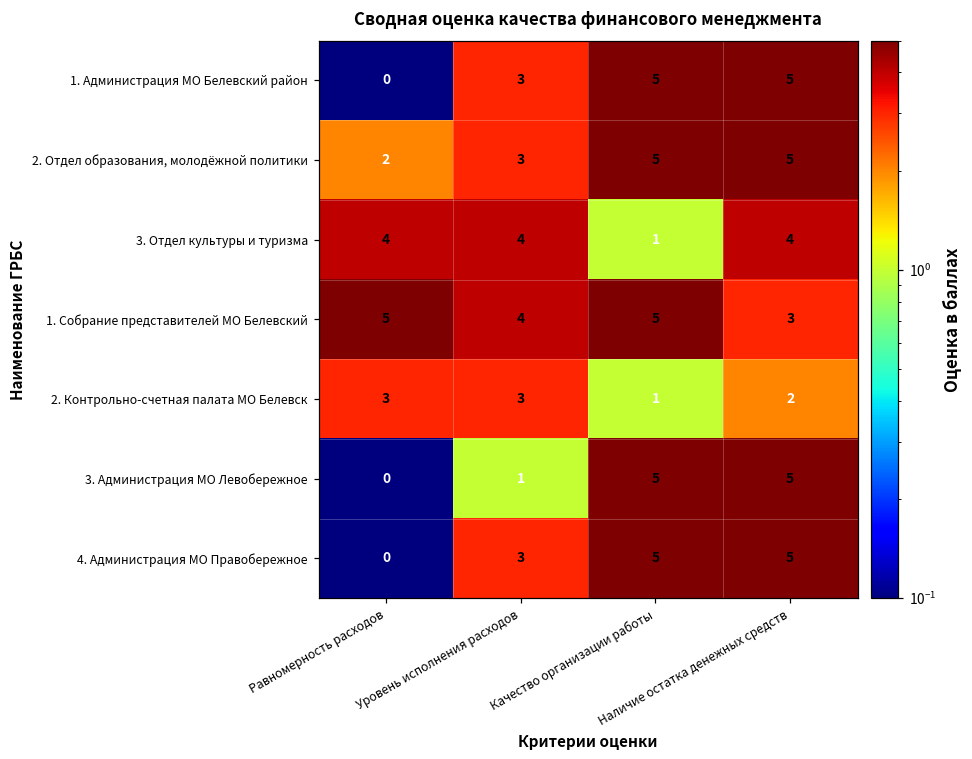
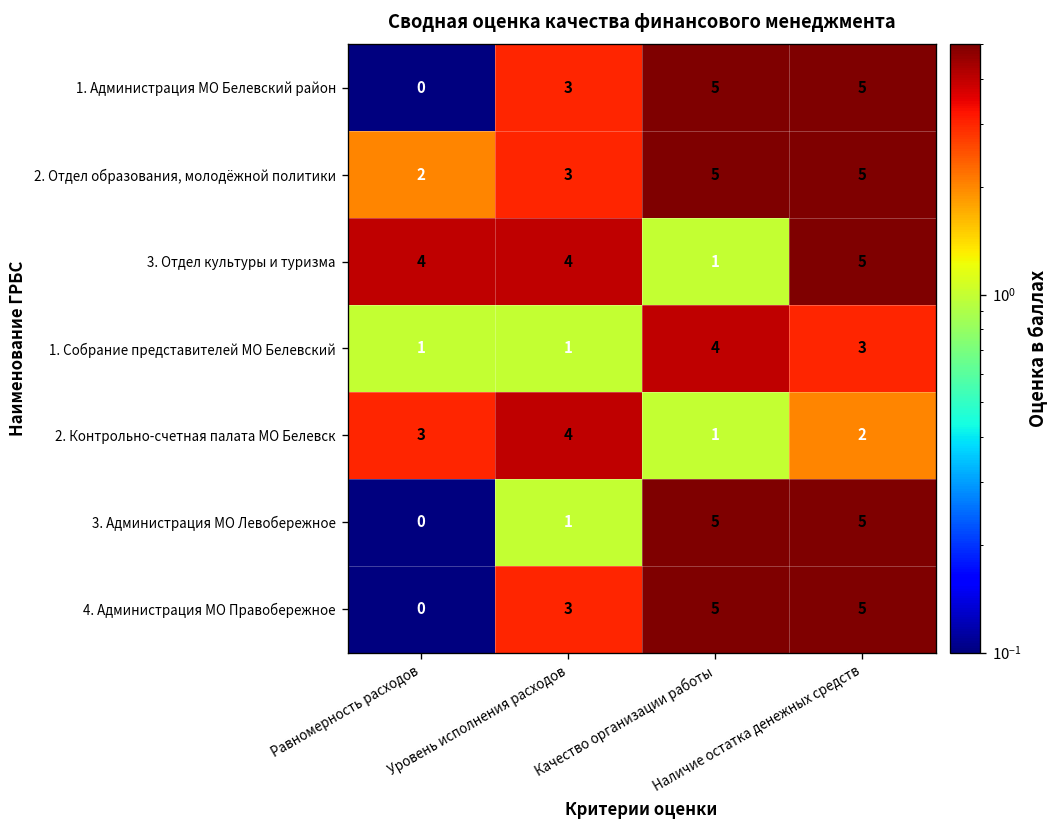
3. Отдел культуры и туризма, Наличие остатка денежных средств: 4 -> 5
1. Собрание представителей МО Белевский, Равномерность расходов: 5 -> 1
1. Собрание представителей МО Белевский, Уровень исполнения расходов: 4 -> 1
1. Собрание представителей МО Белевский, Качество организации работы: 5 -> 4
2. Контрольно-счетная палата МО Белевск, Уровень исполнения расходов: 3 -> 4
